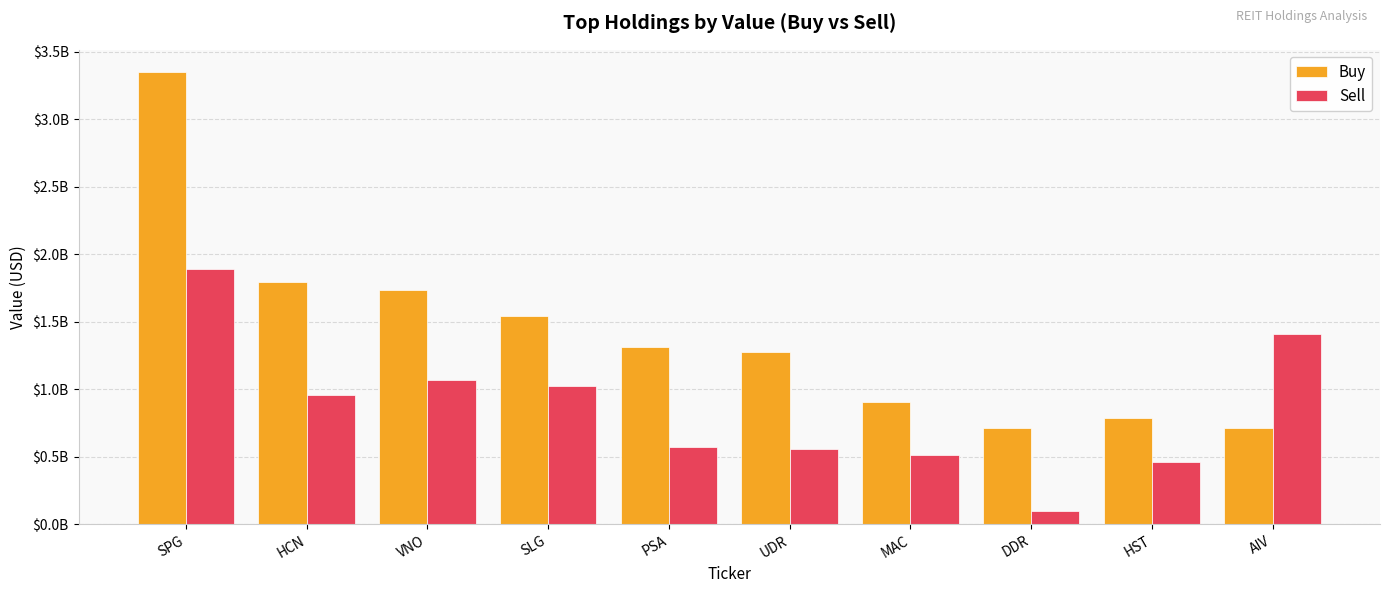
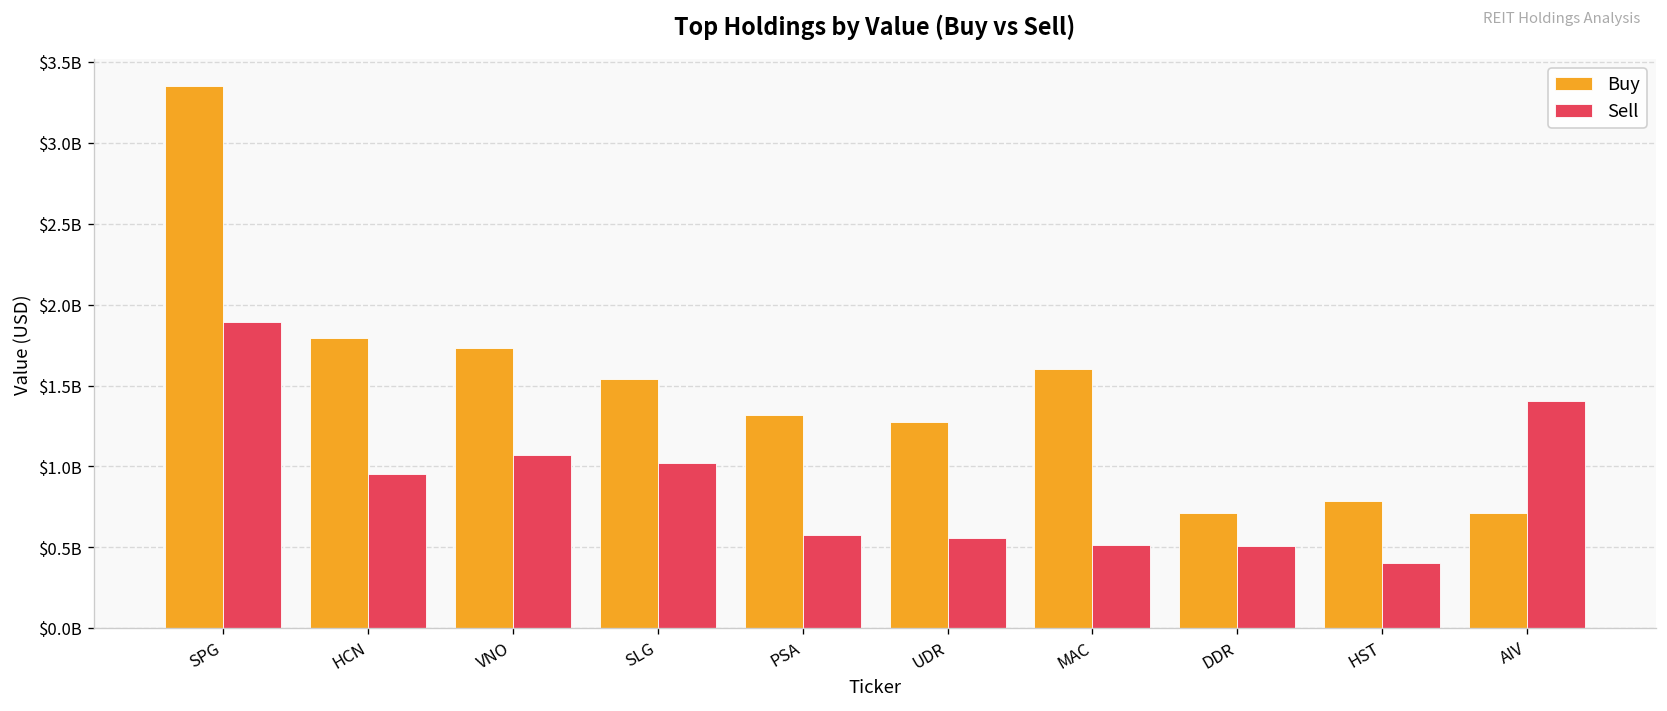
Buy, MAC: $900000000 -> $1600000000
Sell, DDR: $100000000 -> $510000000
Sell, HST: $460000000 -> $400000000
